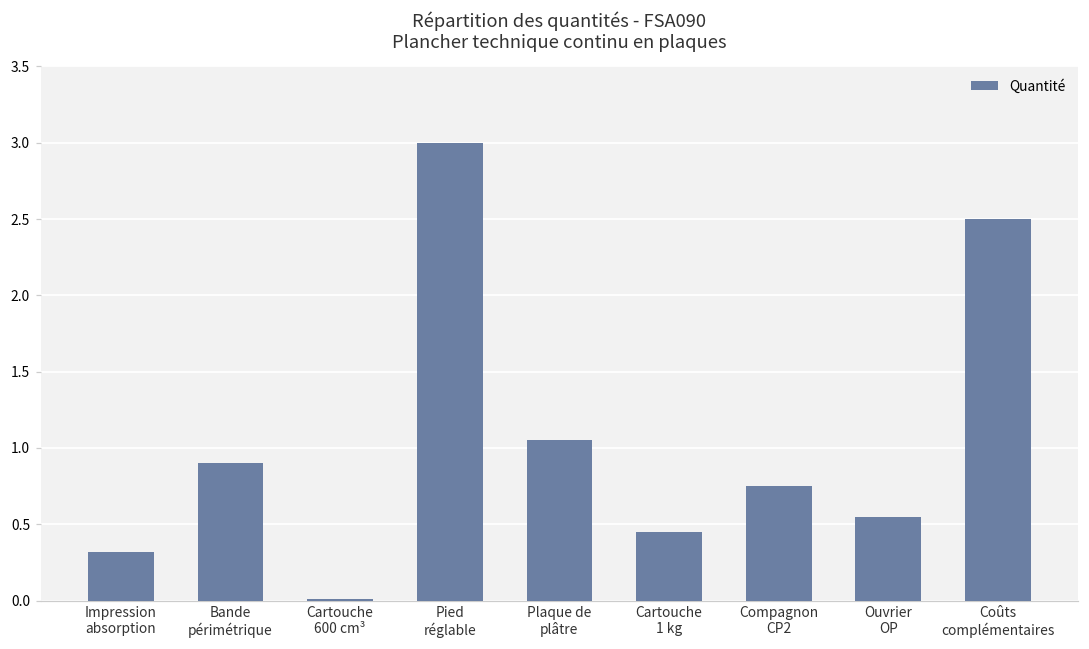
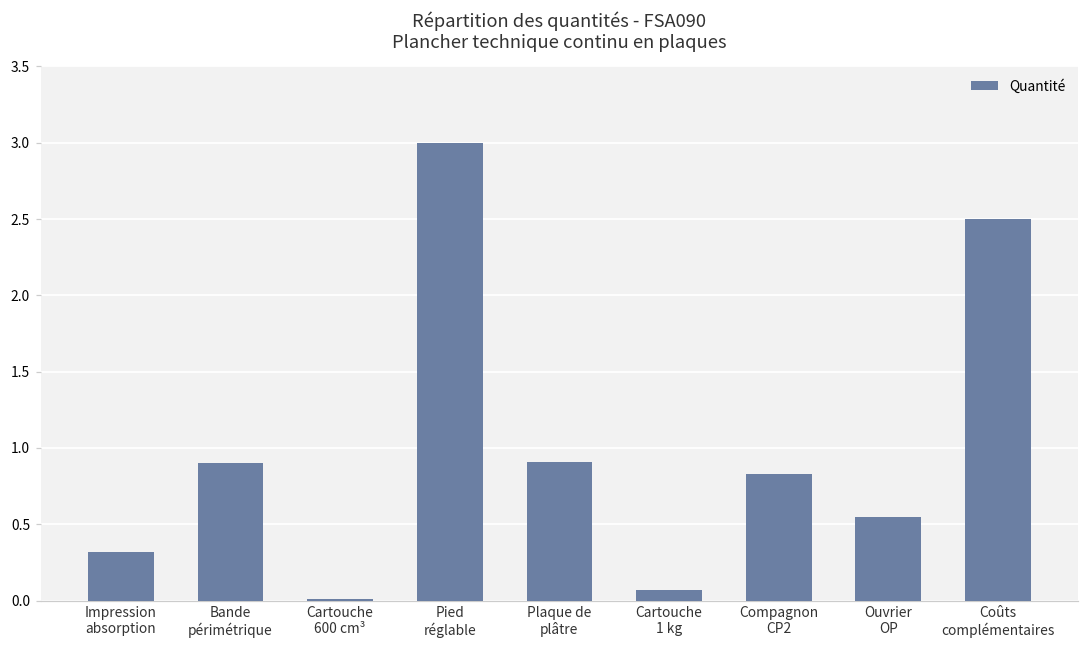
Plaque de plâtre: 1.05 -> 0.91
Cartouche 1 kg: 0.45 -> 0.07
Compagnon CP2: 0.75 -> 0.83
